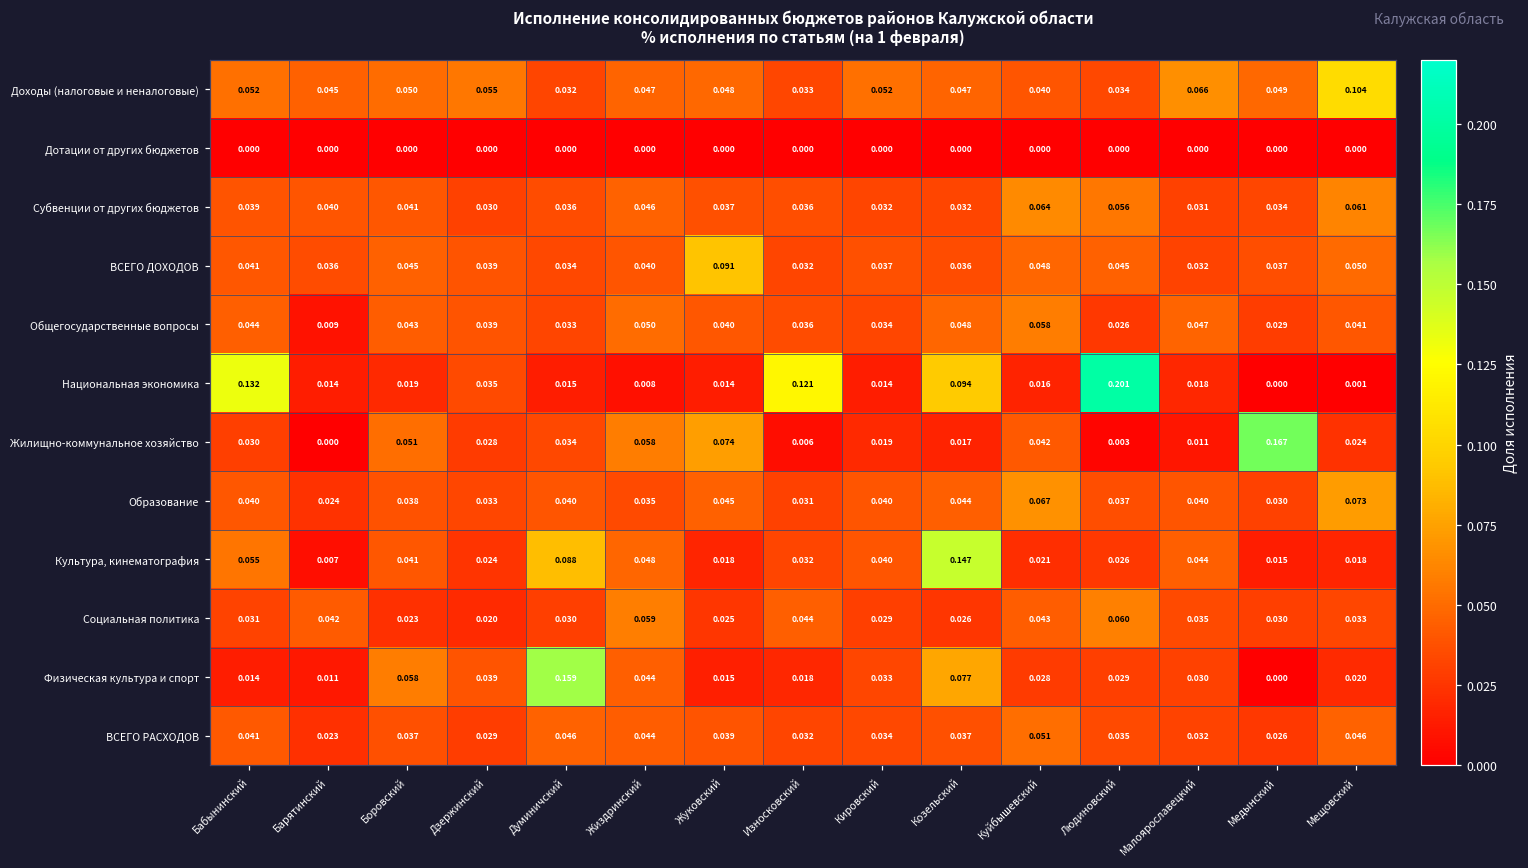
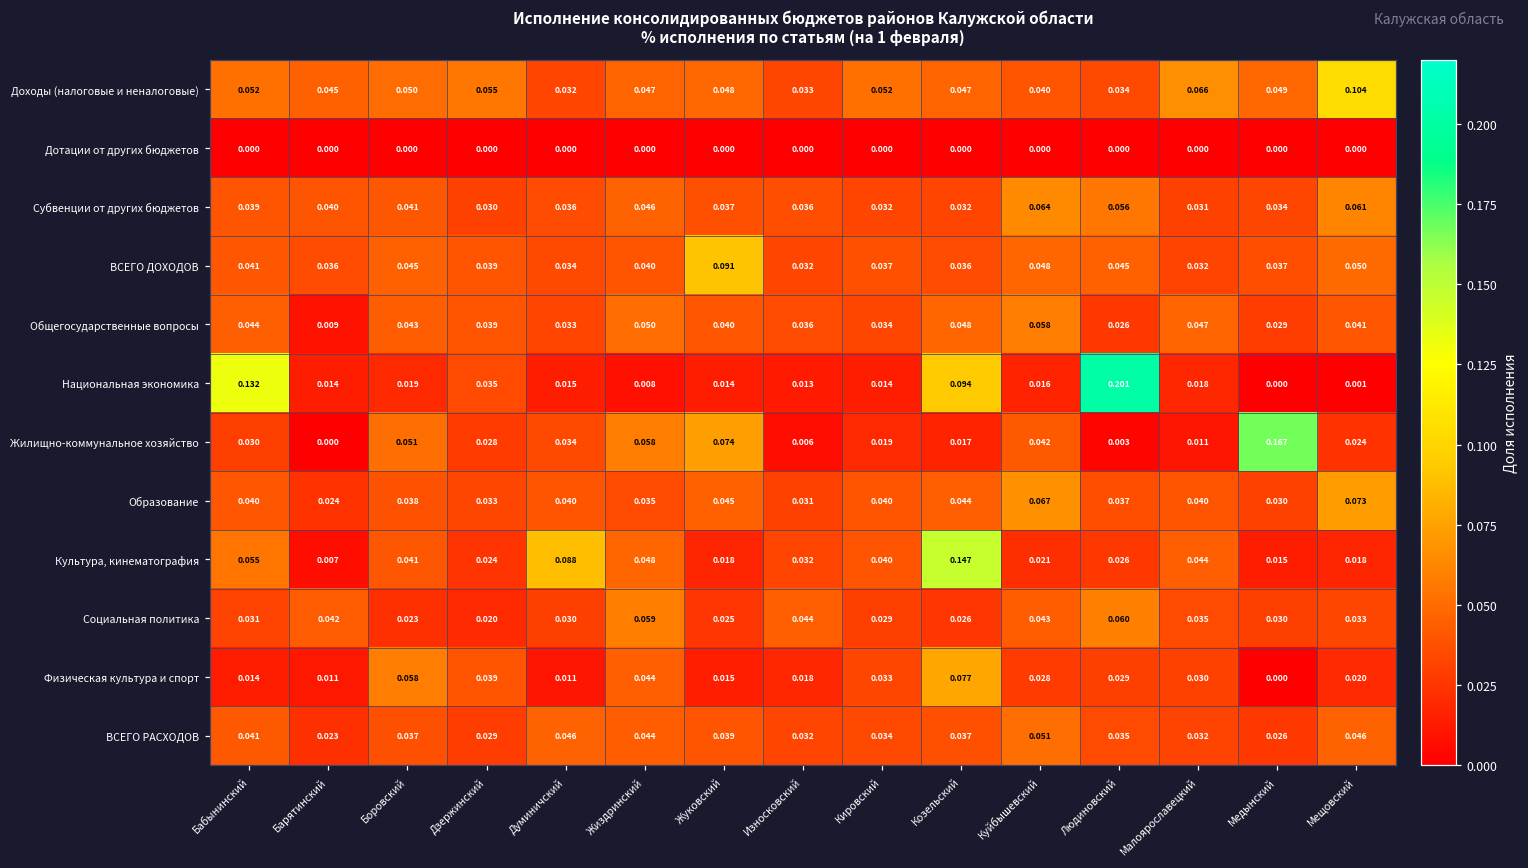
Национальная экономика, Износковский: 0.121 -> 0.013
Физическая культура и спорт, Думиничский: 0.159 -> 0.011
